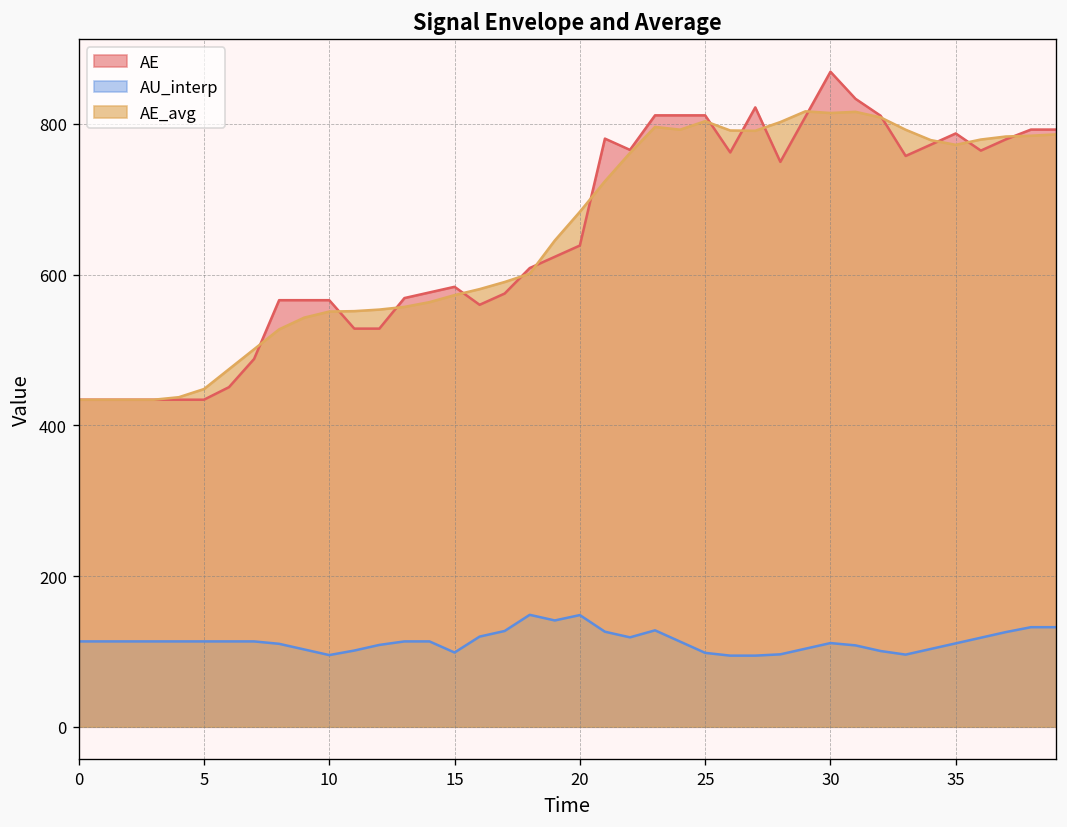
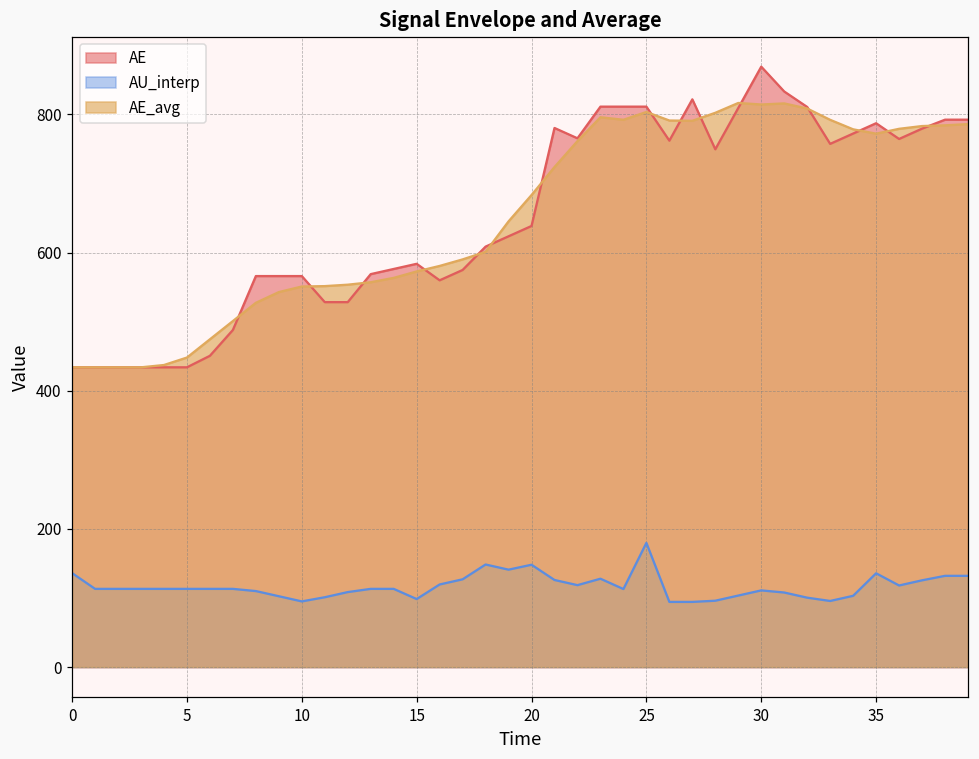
AU_interp, 0: 110 -> 140
AU_interp, 25: 100 -> 180
AU_interp, 35: 110 -> 140
